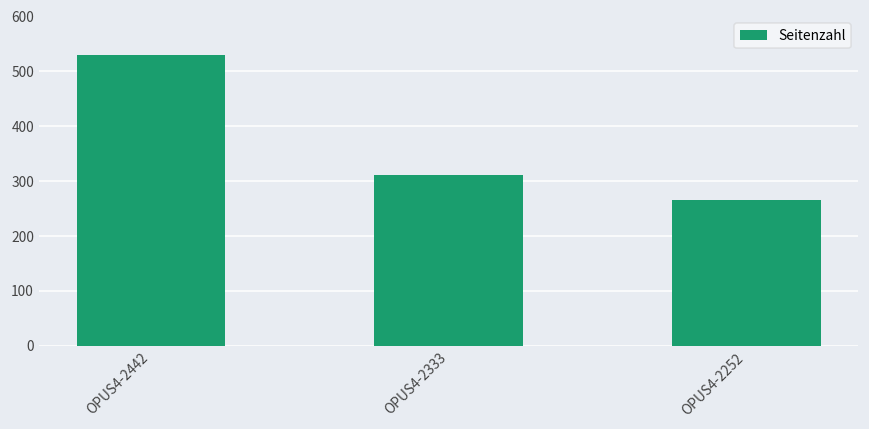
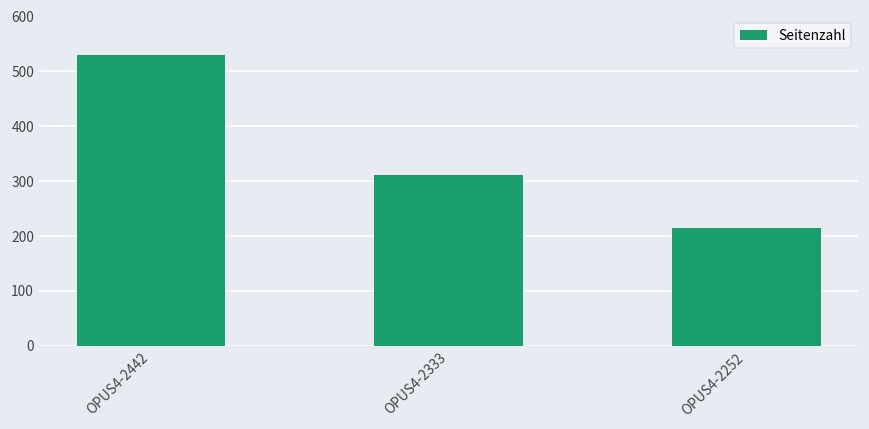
OPUS4-2252: 270 -> 220
